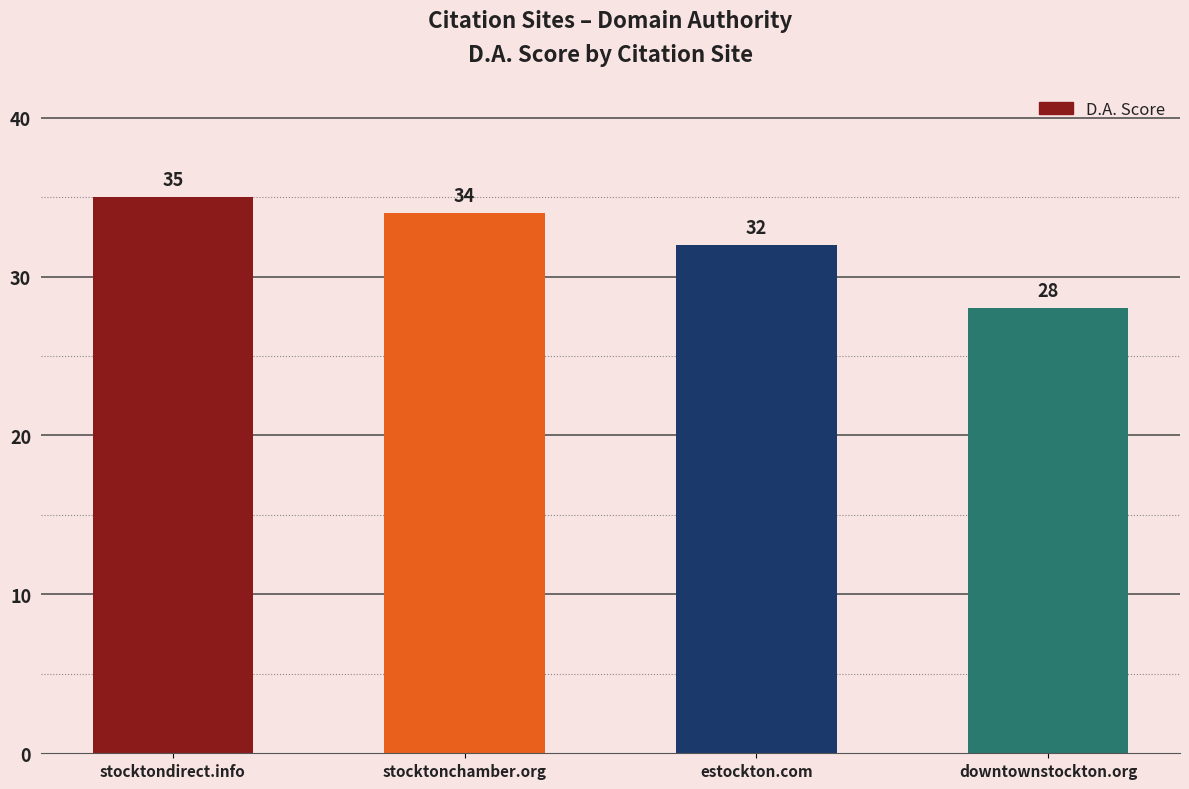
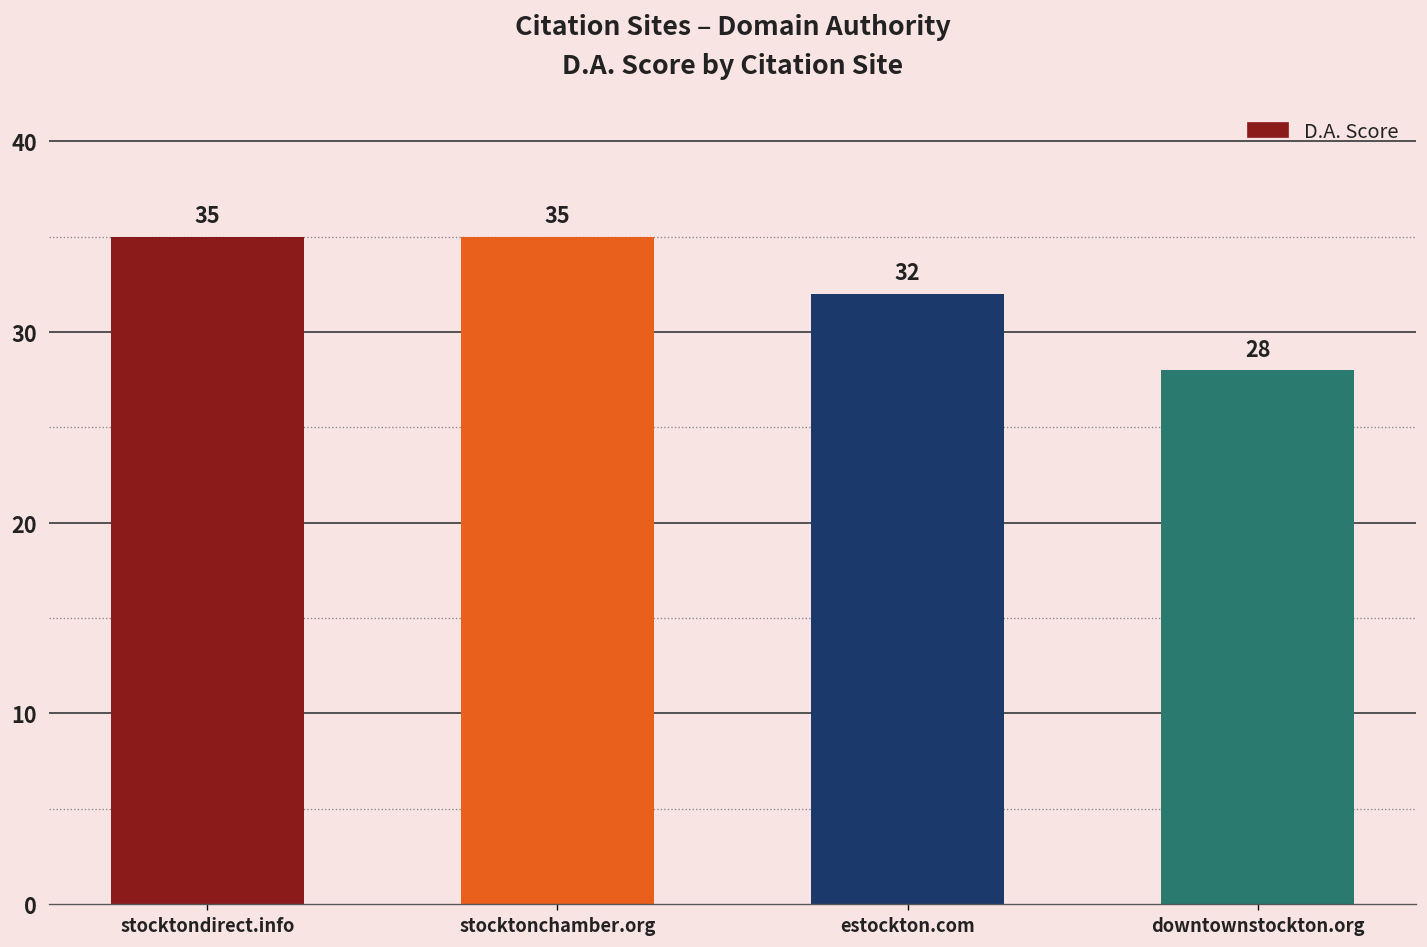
stocktonchamber.org: 34 -> 35
